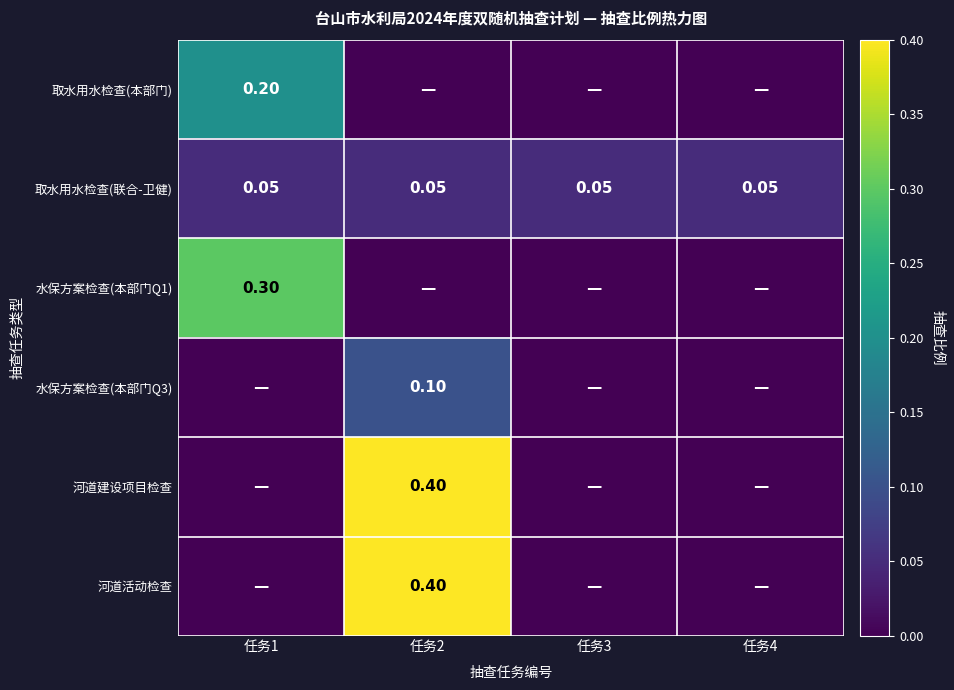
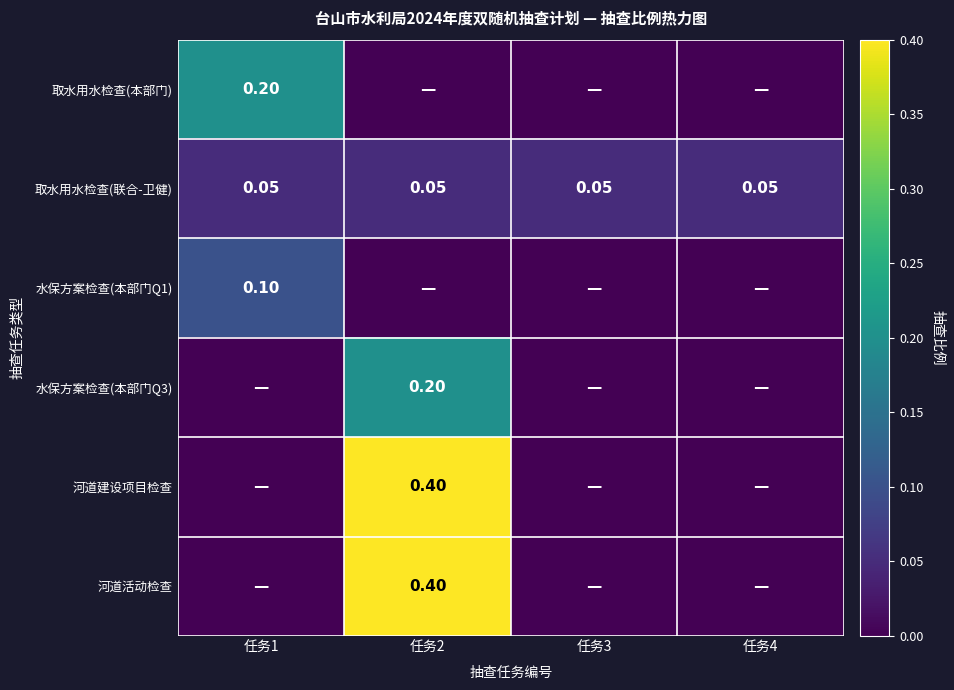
水保方案检查(本部门Q1), 任务1: 0.30 -> 0.10
水保方案检查(本部门Q3), 任务2: 0.10 -> 0.20
